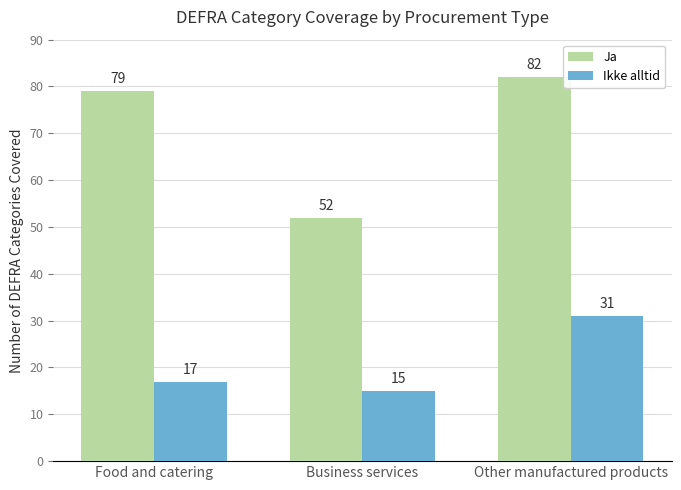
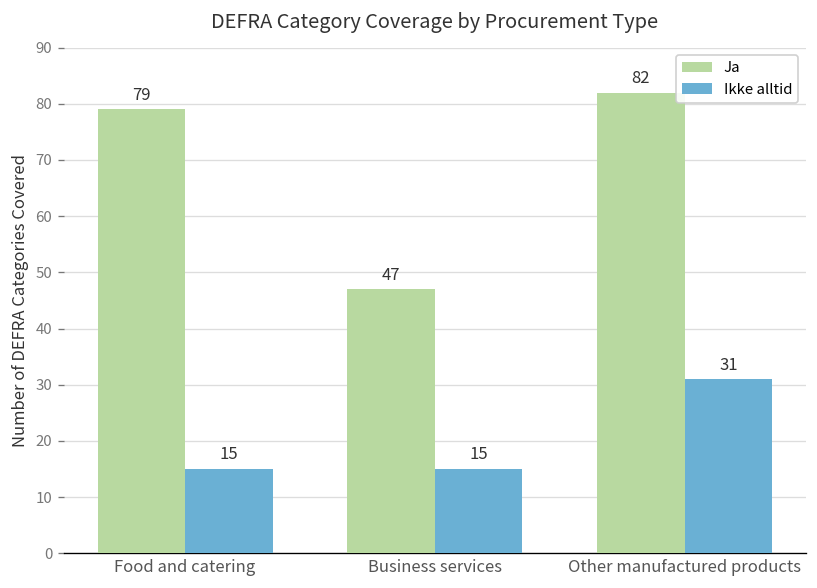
Ikke alltid, Food and catering: 17 -> 15
Ja, Business services: 52 -> 47
